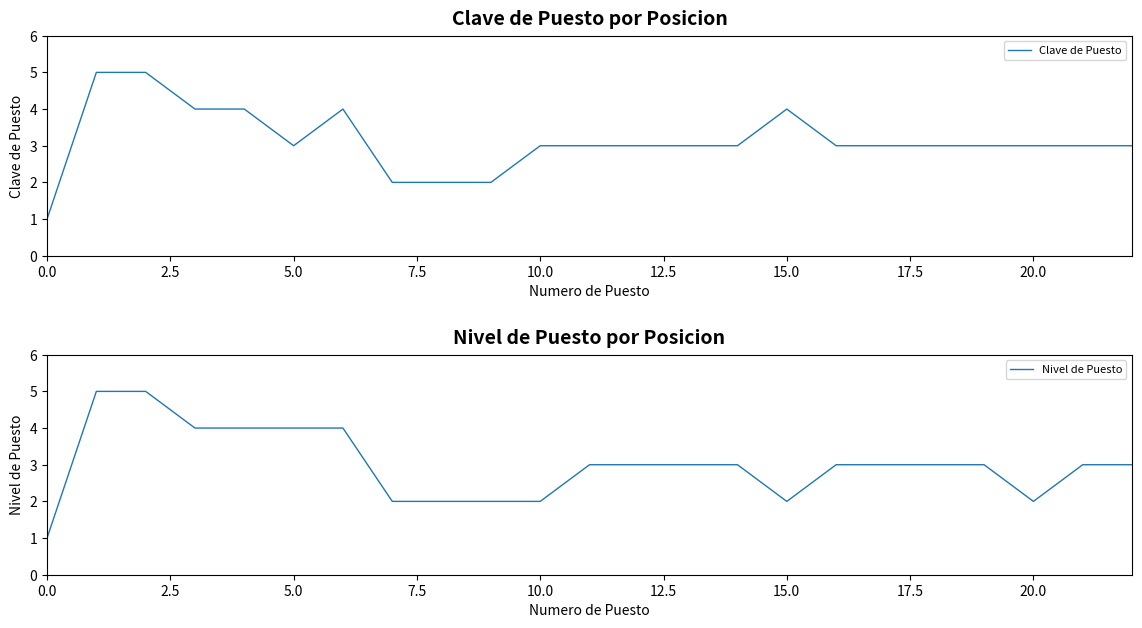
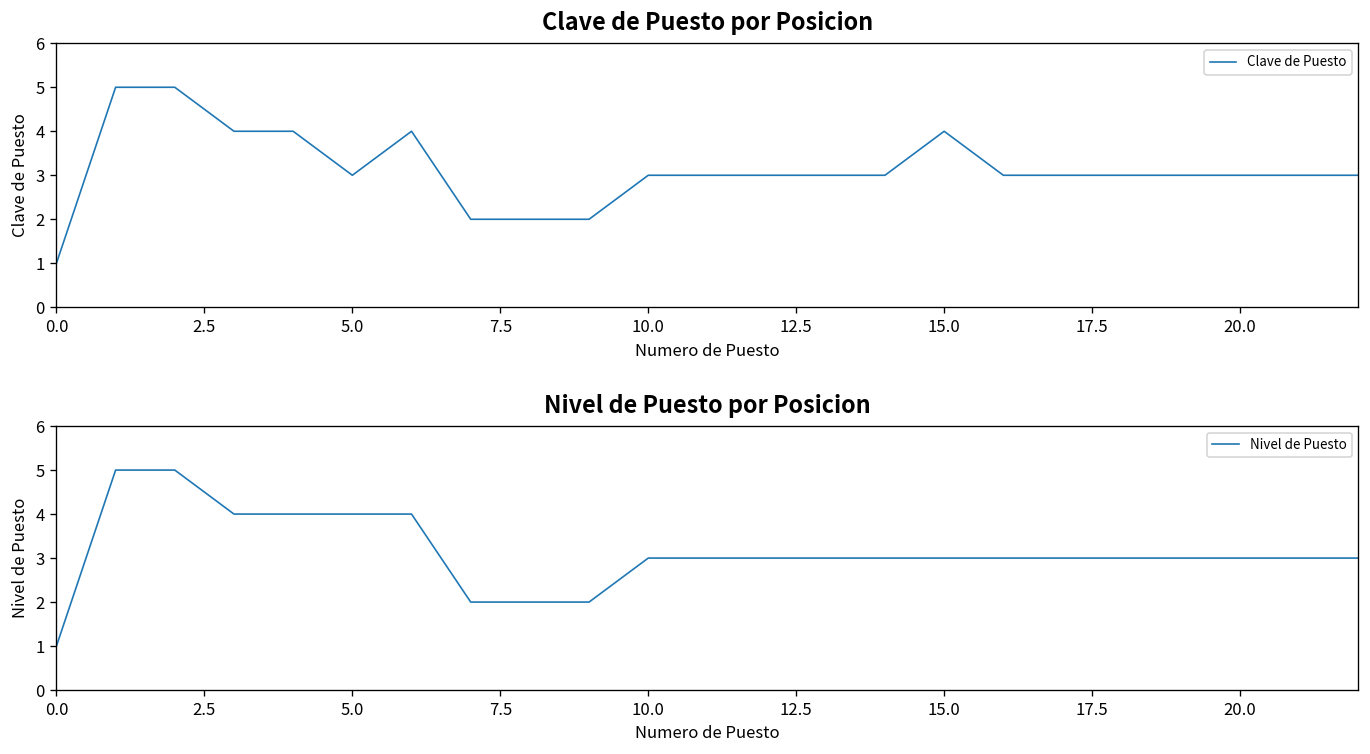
Nivel de Puesto por Posicion, 10.0: 2 -> 3
Nivel de Puesto por Posicion, 15.0: 2 -> 3
Nivel de Puesto por Posicion, 20.0: 2 -> 3
